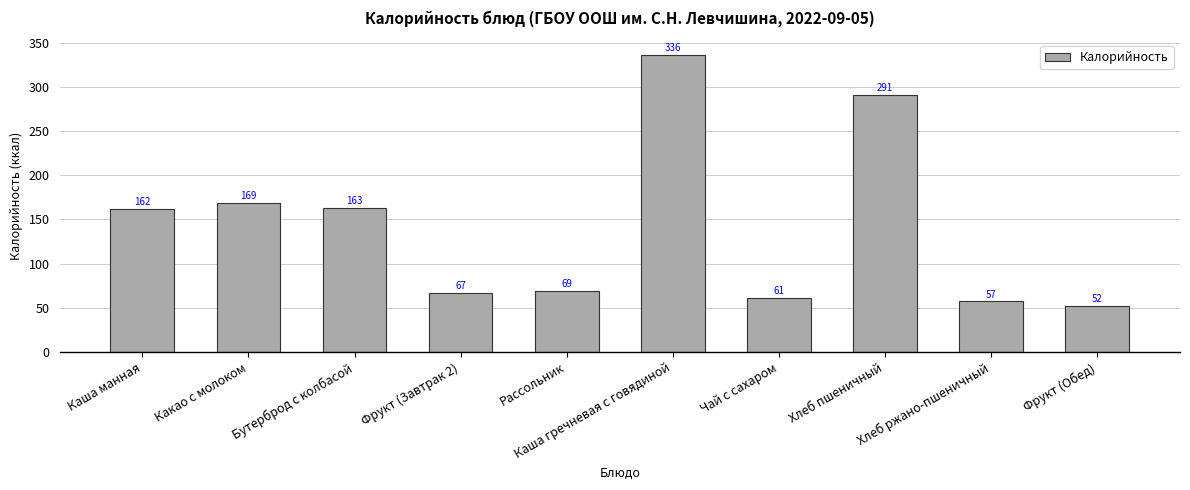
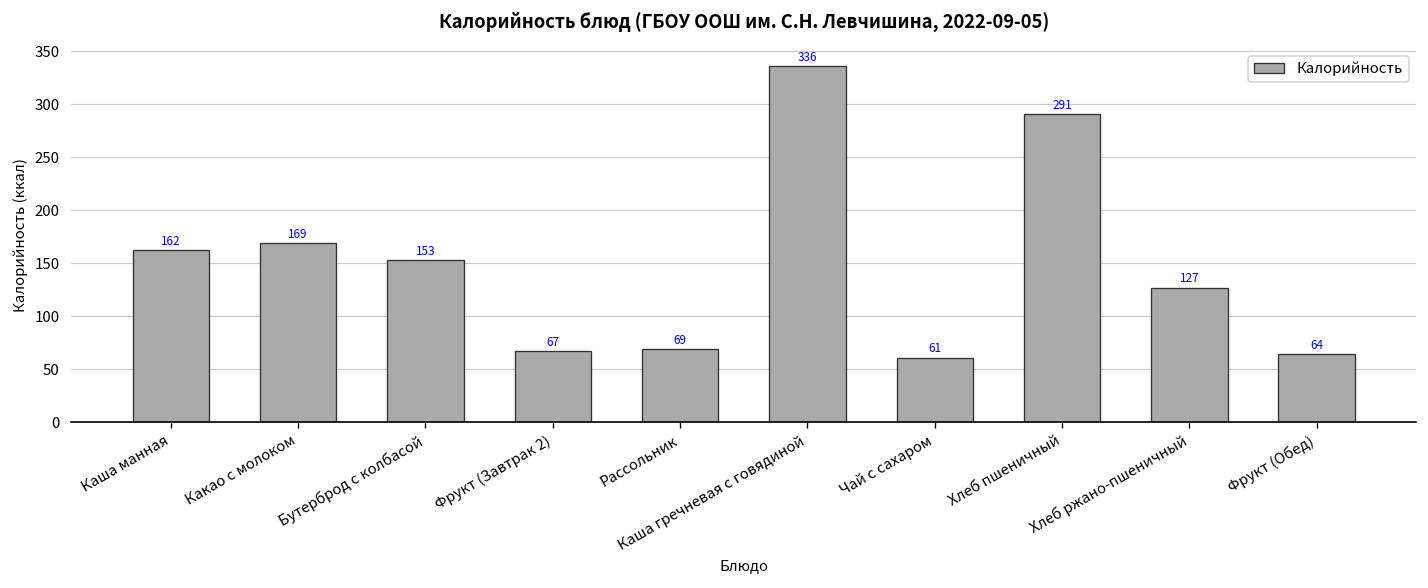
Бутерброд с колбасой: 163 -> 153
Хлеб ржано-пшеничный: 57 -> 127
Фрукт (Обед): 52 -> 64
